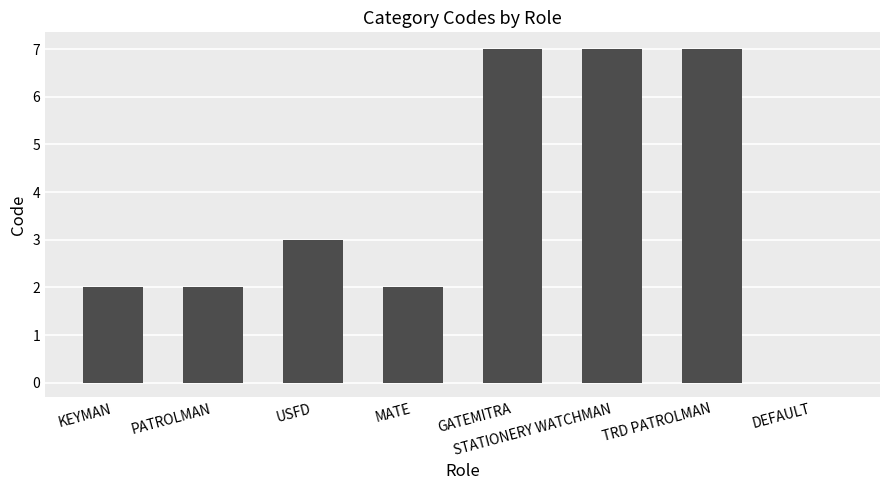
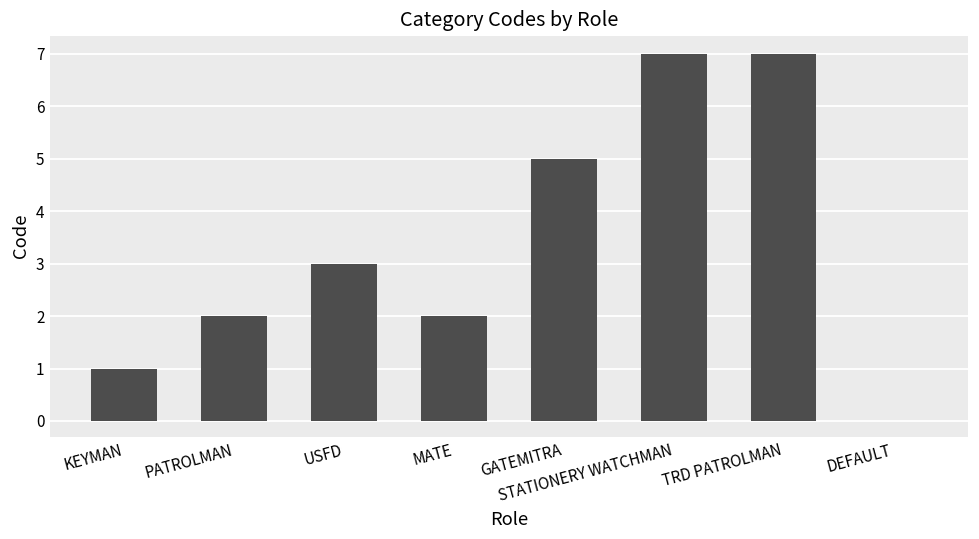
KEYMAN: 2 -> 1
GATEMITRA: 7 -> 5
